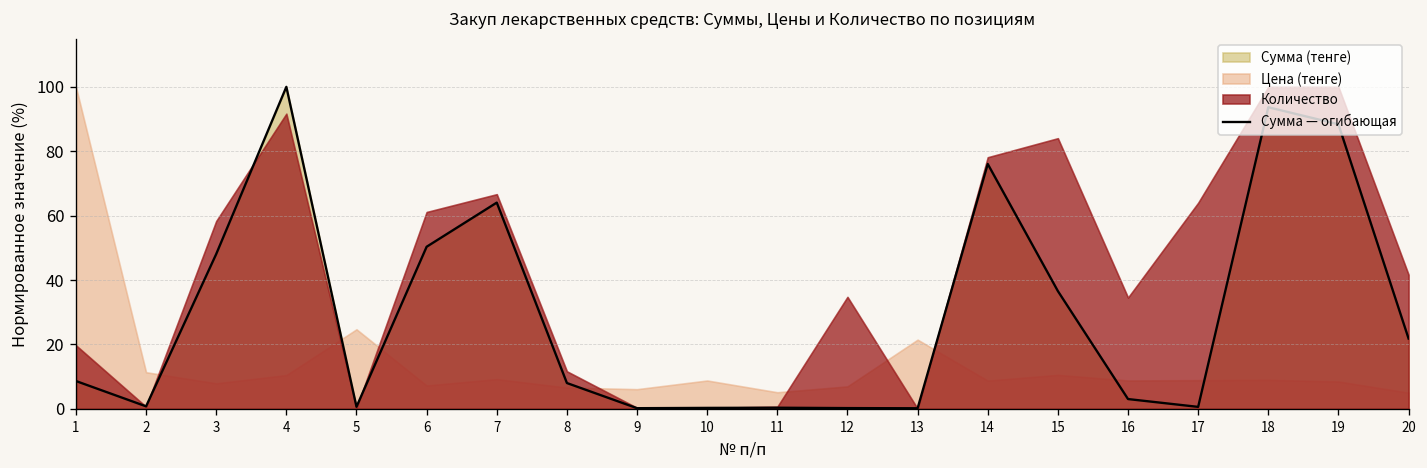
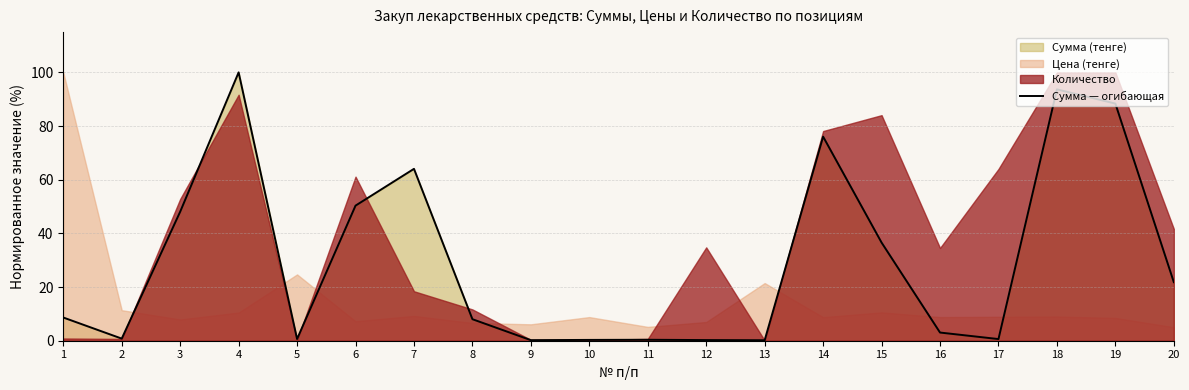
Количество, 1: 20 -> 1
Количество, 3: 58 -> 53
Количество, 7: 67 -> 18
